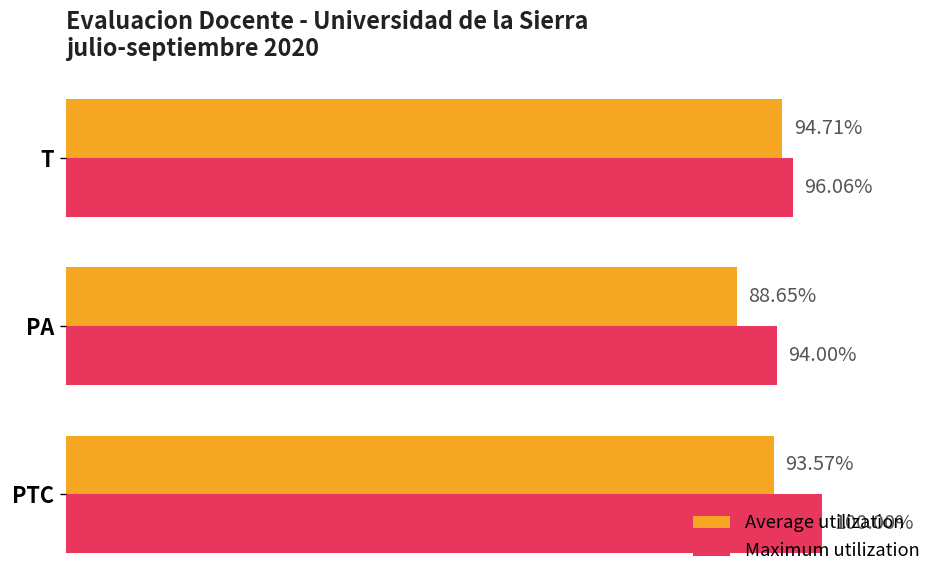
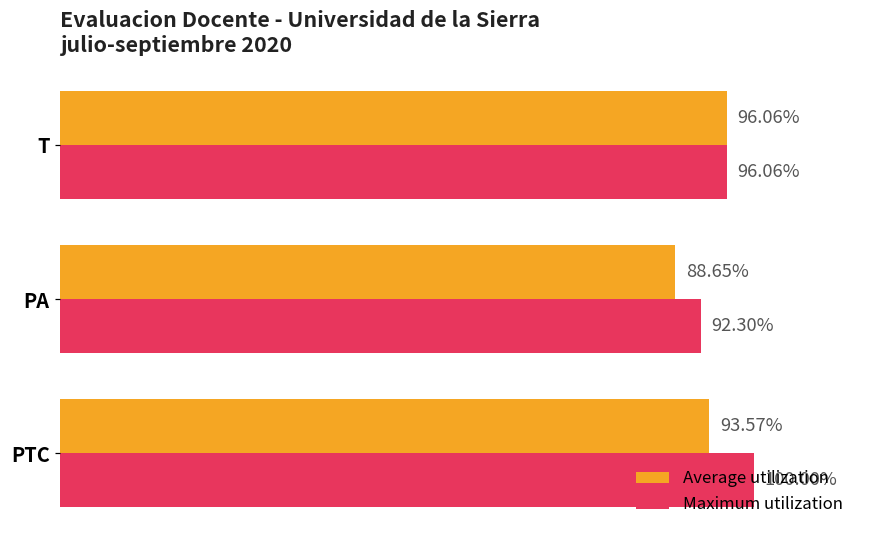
Average utilization, T: 94.71% -> 96.06%
Maximum utilization, PA: 94.00% -> 92.30%
